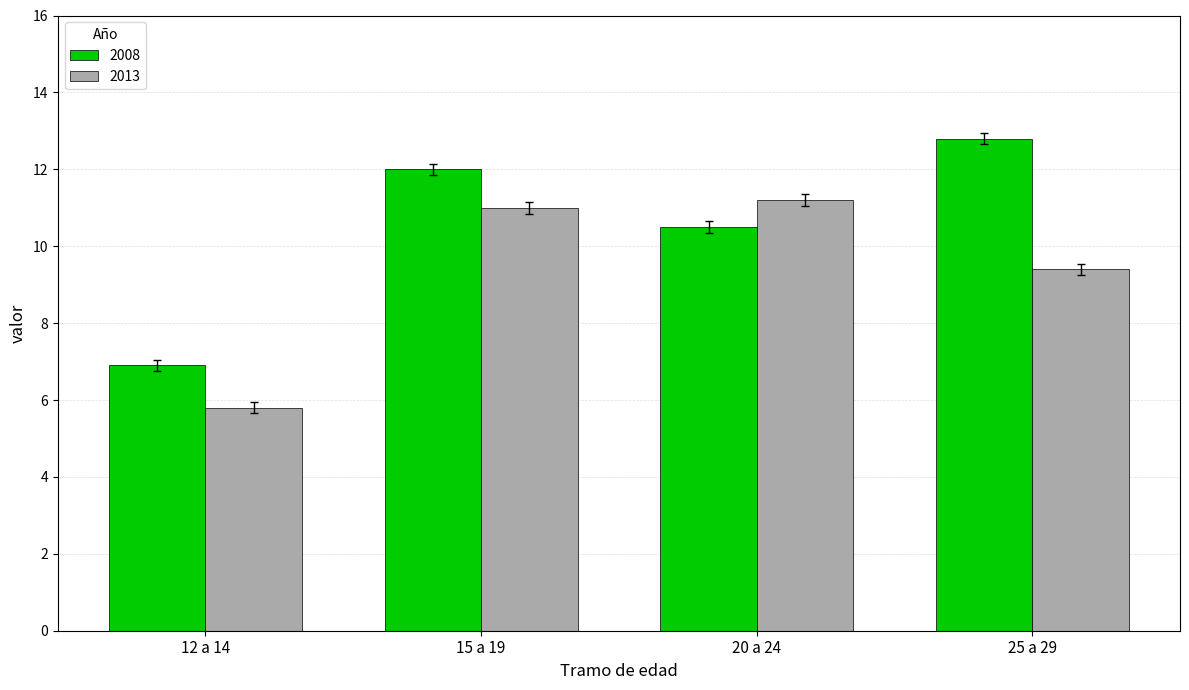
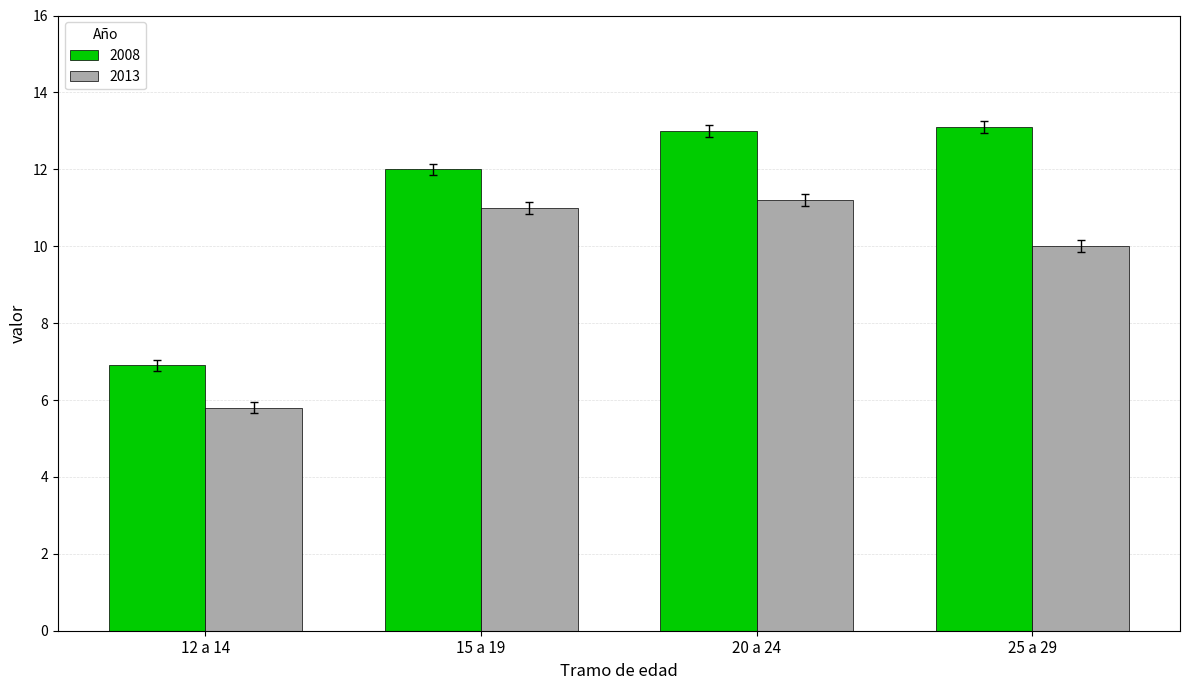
2008, 20 a 24: 10.5 -> 13.0
2008, 25 a 29: 12.8 -> 13.1
2013, 25 a 29: 9.4 -> 10.0
